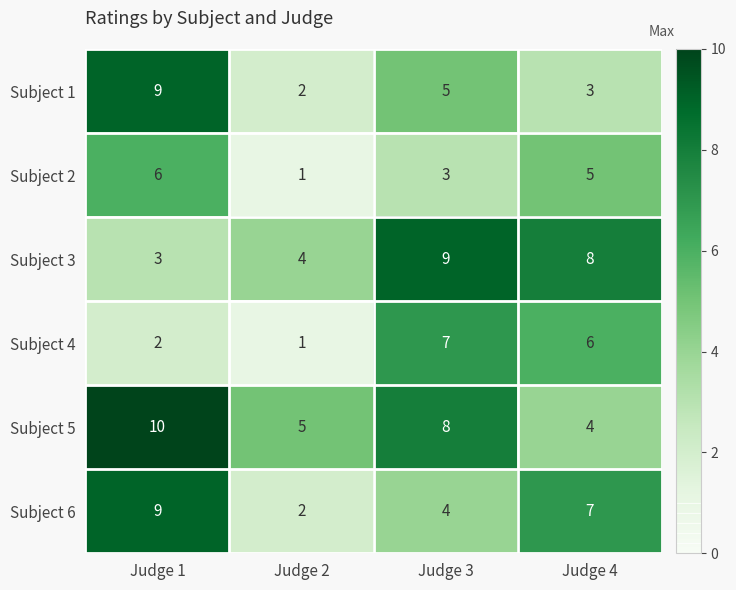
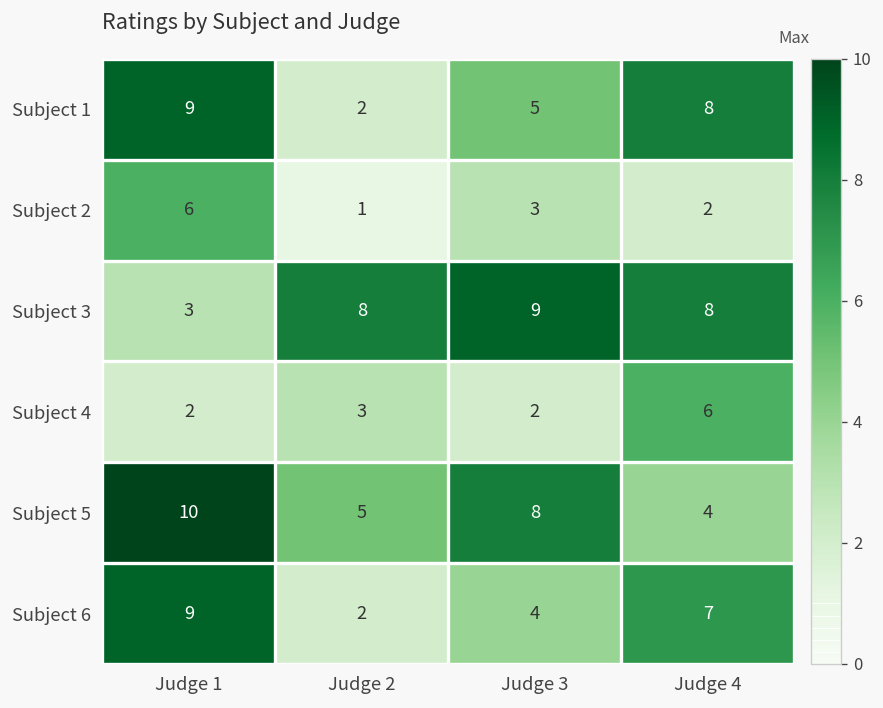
Subject 1, Judge 4: 3 -> 8
Subject 2, Judge 4: 5 -> 2
Subject 3, Judge 2: 4 -> 8
Subject 4, Judge 2: 1 -> 3
Subject 4, Judge 3: 7 -> 2
